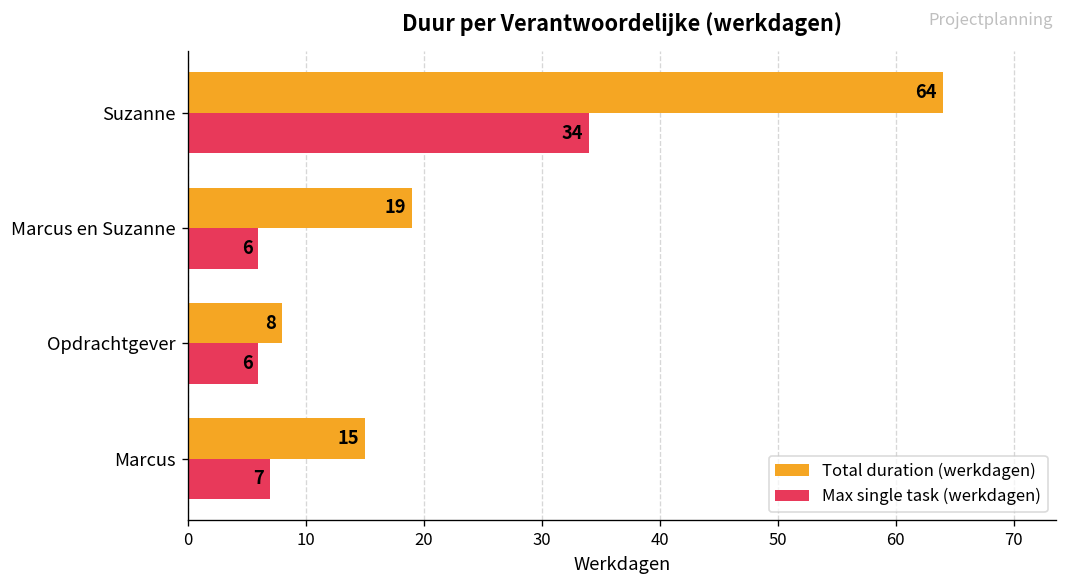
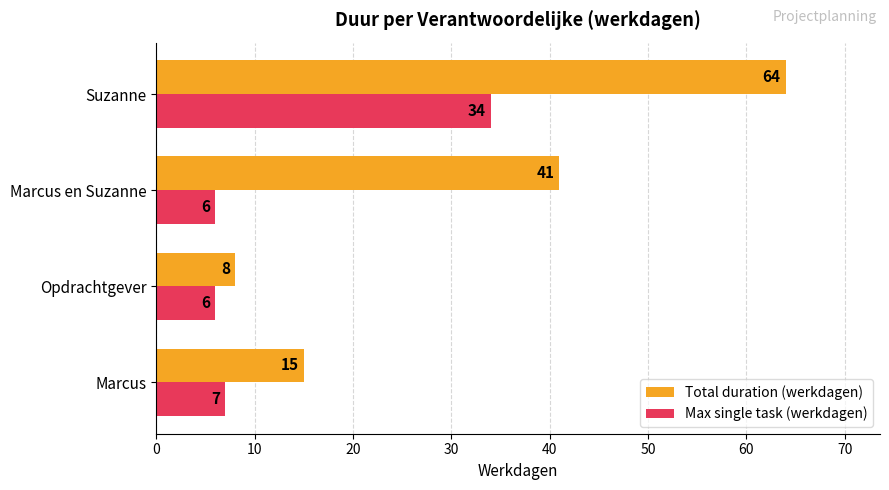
Total duration (werkdagen), Marcus en Suzanne: 19 -> 41
